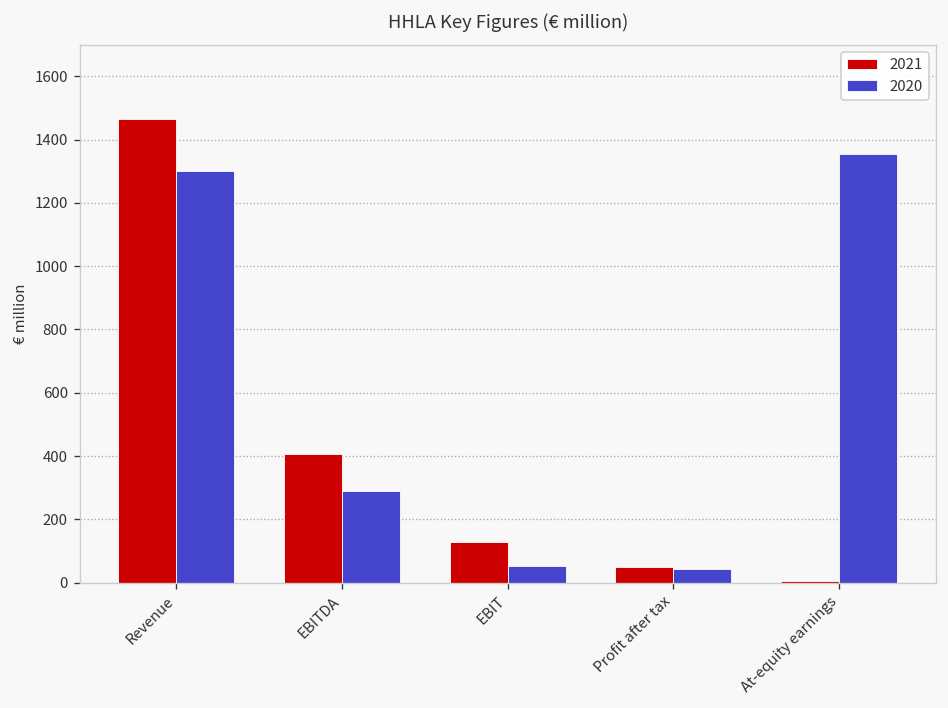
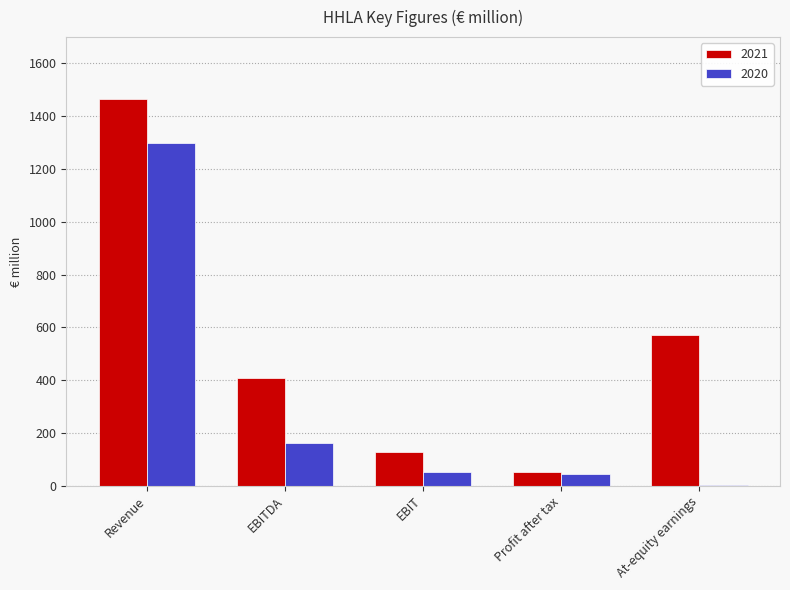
2020, EBITDA: 290 -> 160
2021, At-equity earnings: 0 -> 570
2020, At-equity earnings: 1360 -> 0
